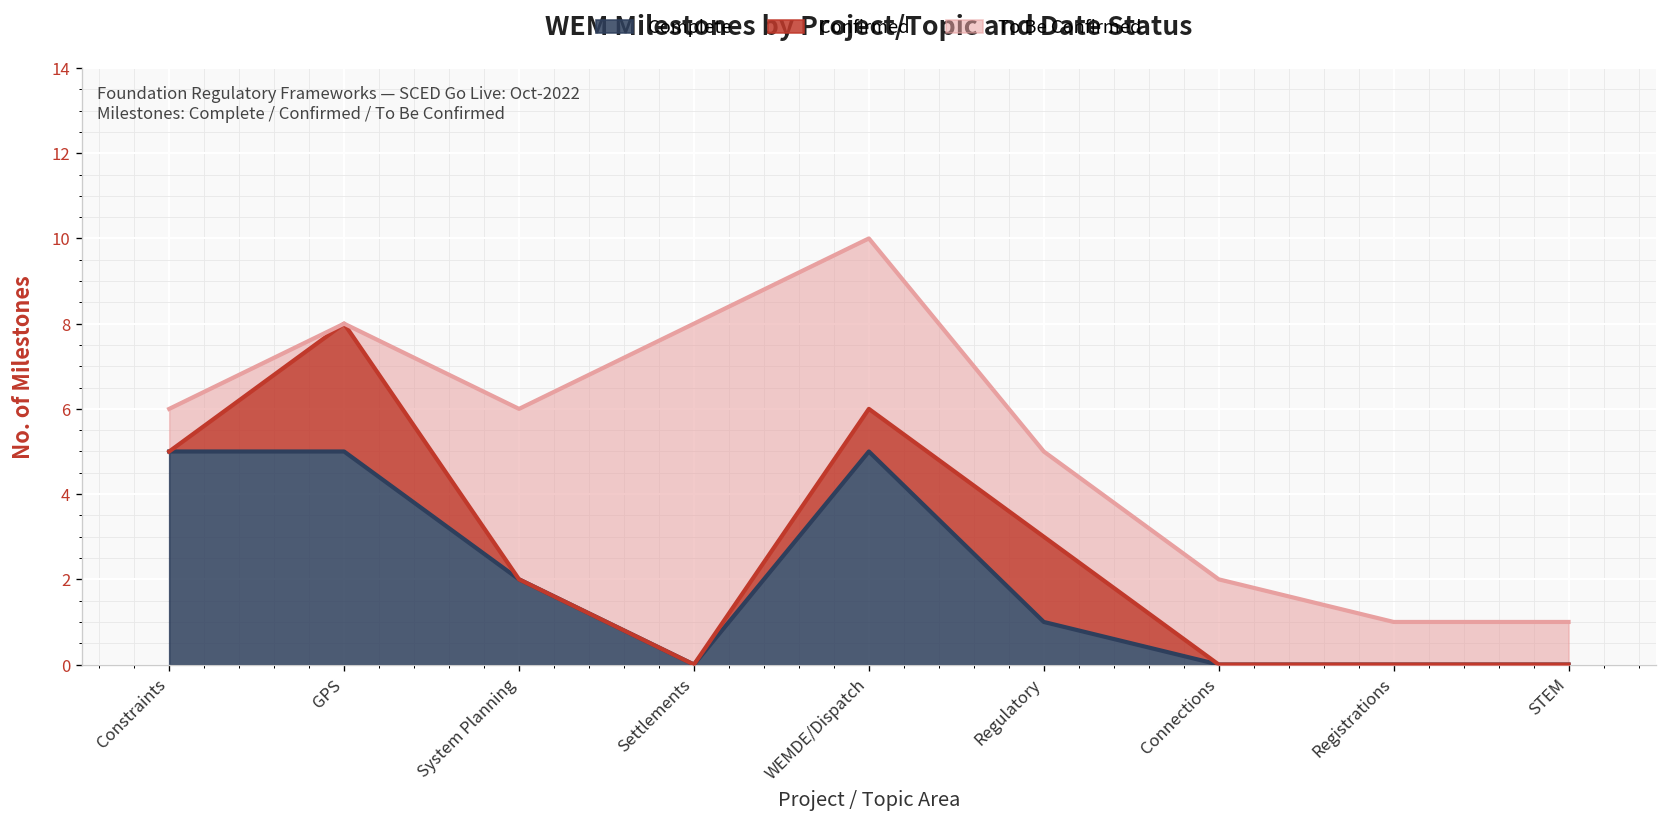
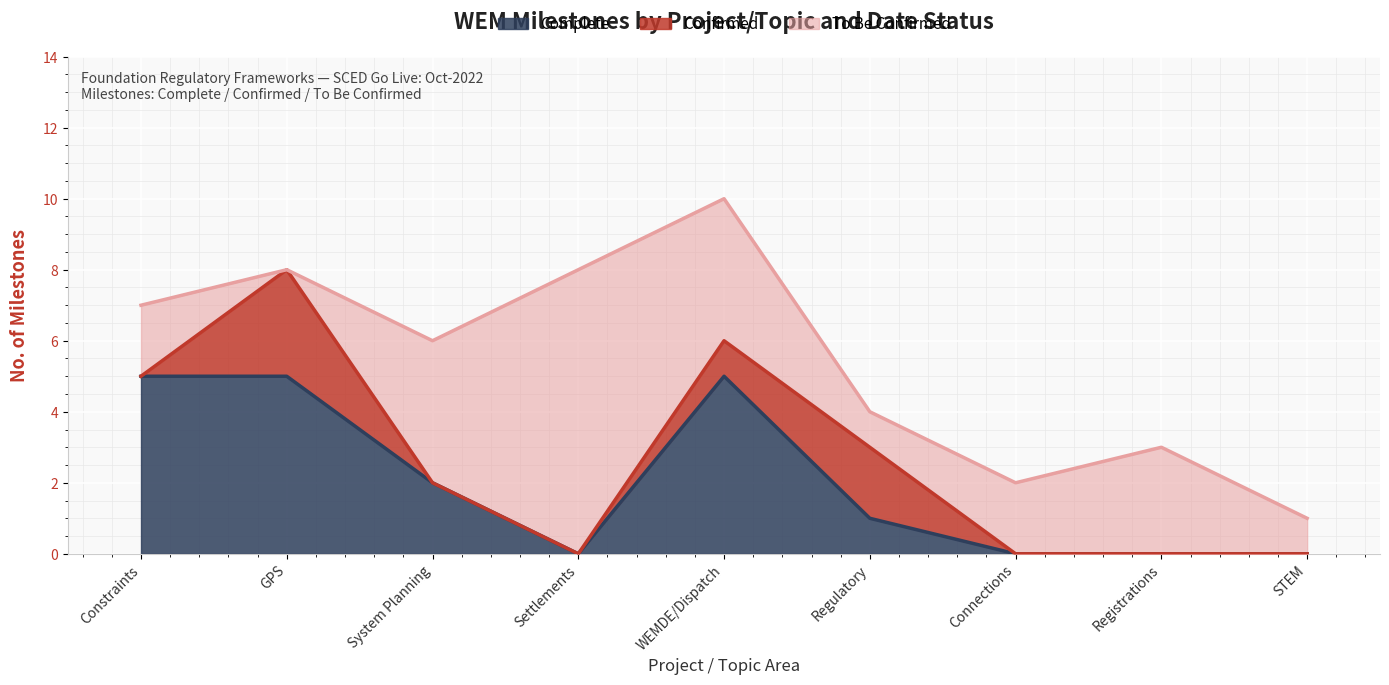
To Be Confirmed, Constraints: 1 -> 2
To Be Confirmed, Regulatory: 2 -> 1
To Be Confirmed, Registrations: 1 -> 3
